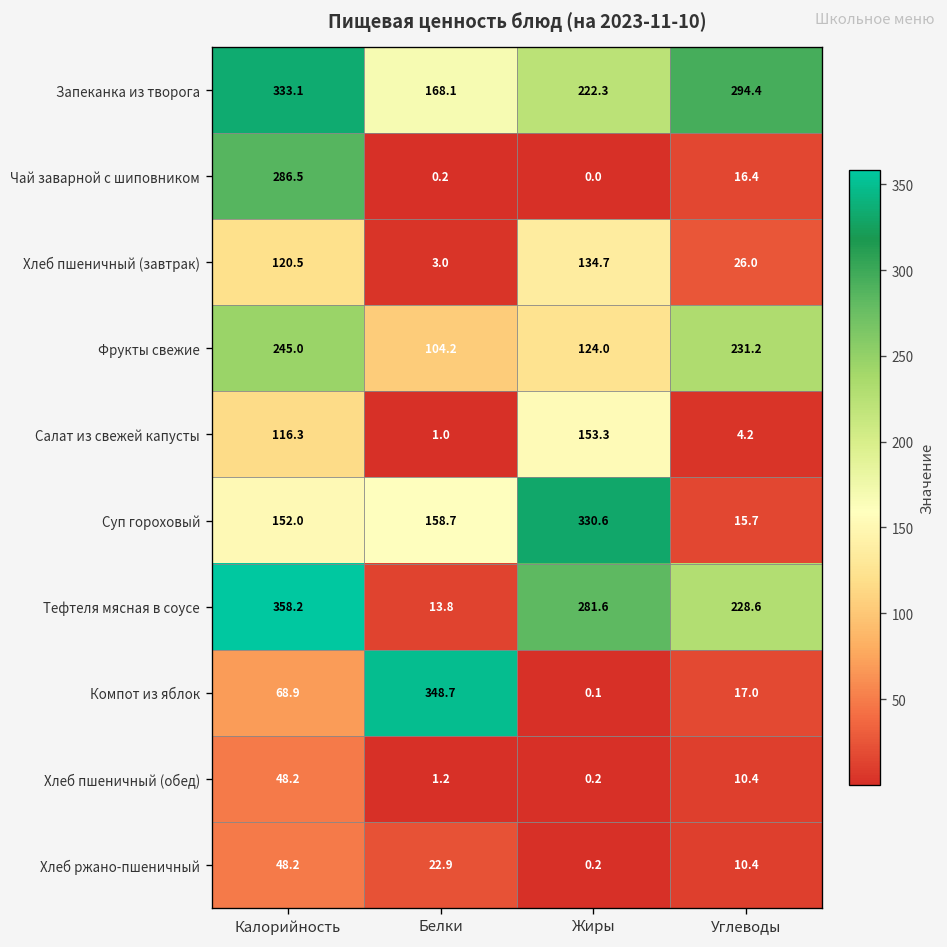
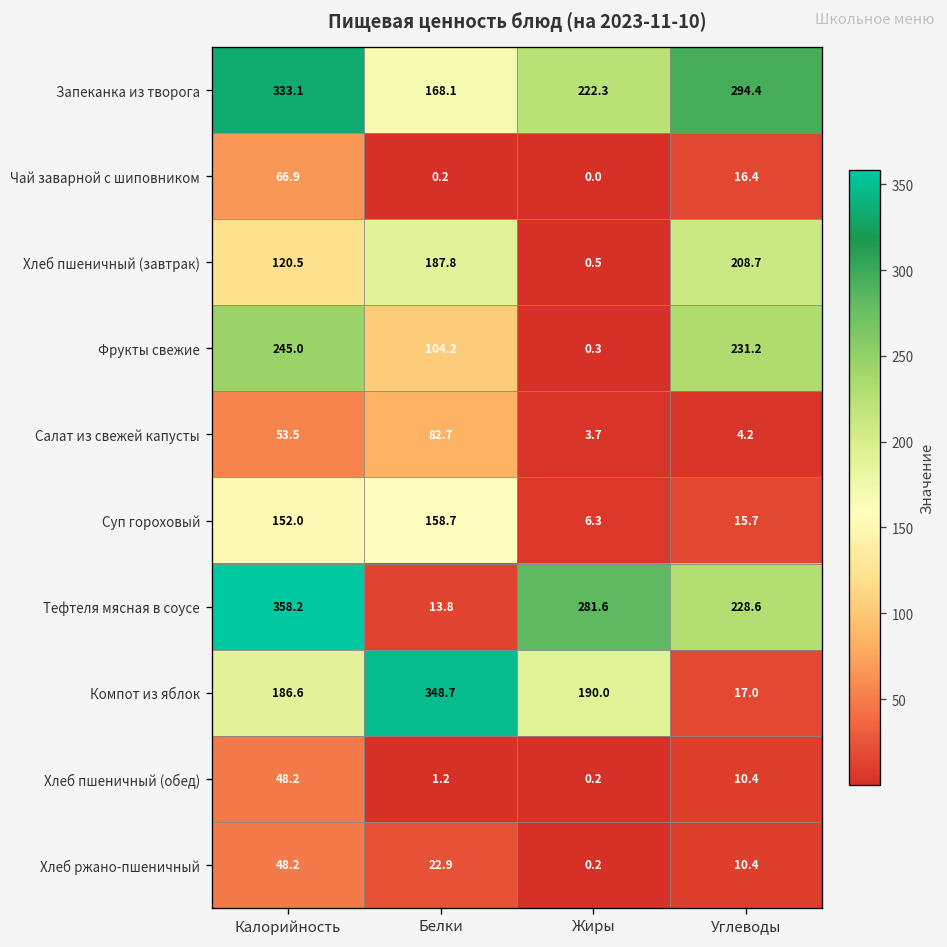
Чай заварной с шиповником, Калорийность: 286.5 -> 66.9
Хлеб пшеничный (завтрак), Белки: 3.0 -> 187.8
Хлеб пшеничный (завтрак), Жиры: 134.7 -> 0.5
Хлеб пшеничный (завтрак), Углеводы: 26.0 -> 208.7
Фрукты свежие, Жиры: 124.0 -> 0.3
Салат из свежей капусты, Калорийность: 116.3 -> 53.5
Салат из свежей капусты, Белки: 1.0 -> 82.7
Салат из свежей капусты, Жиры: 153.3 -> 3.7
Суп гороховый, Жиры: 330.6 -> 6.3
Компот из яблок, Калорийность: 68.9 -> 186.6
Компот из яблок, Жиры: 0.1 -> 190.0
